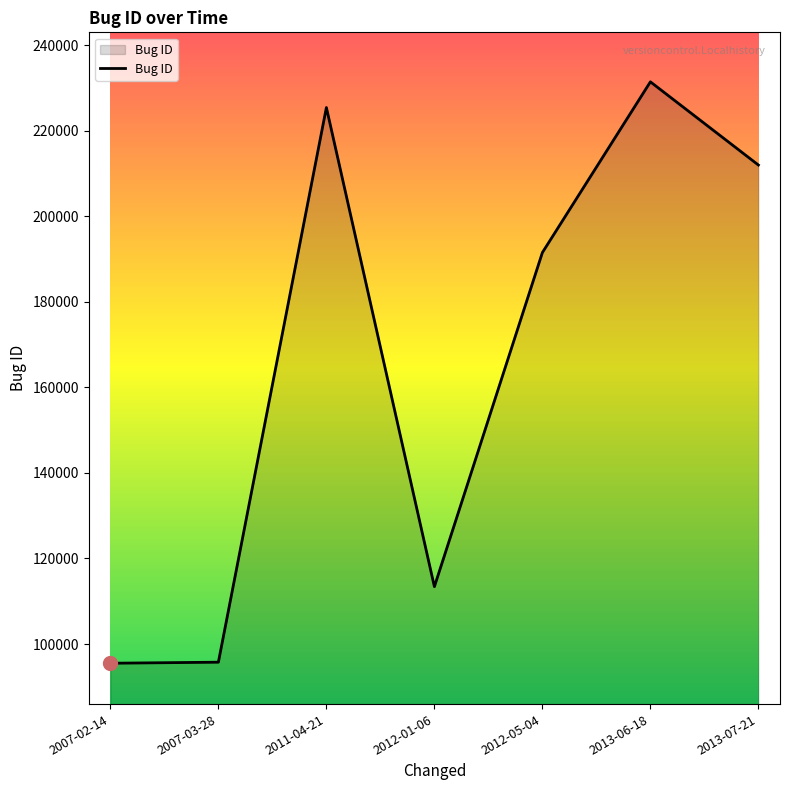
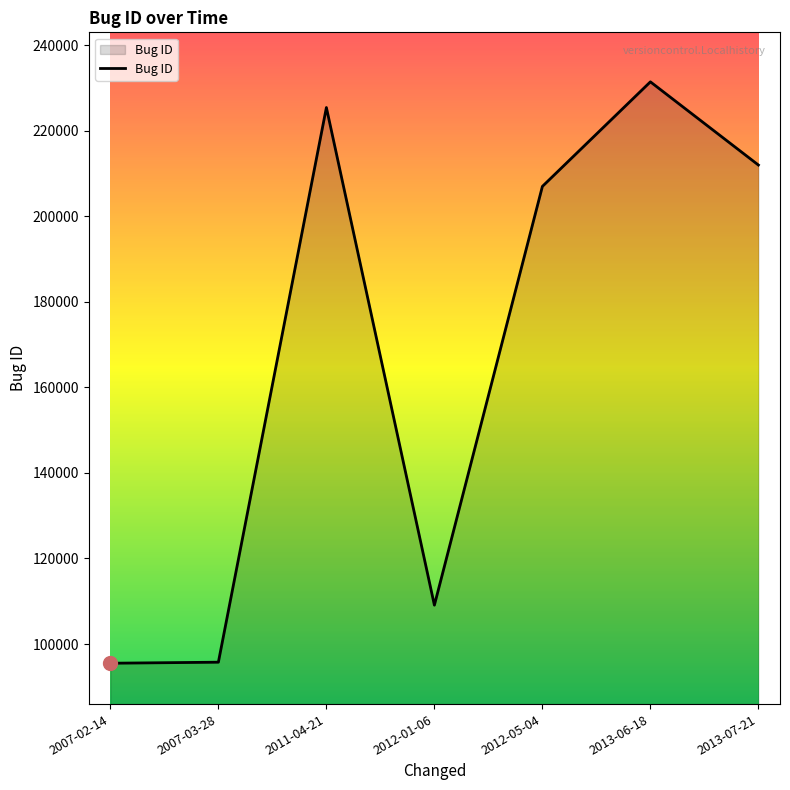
Bug ID, 2012-01-06: 113000 -> 109000
Bug ID, 2012-05-04: 192000 -> 207000
